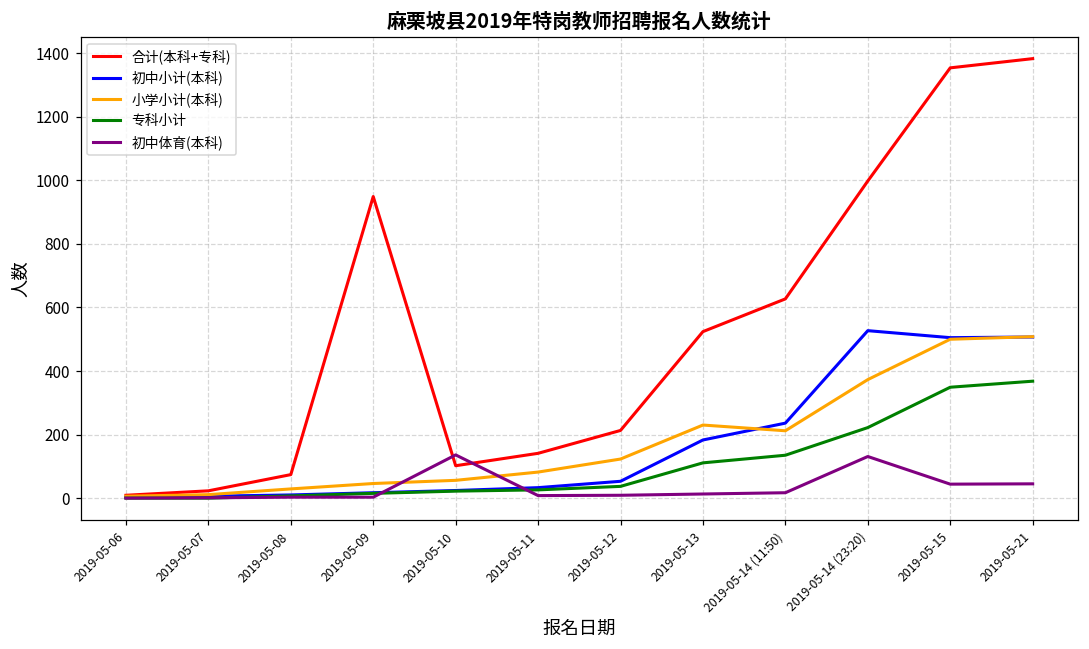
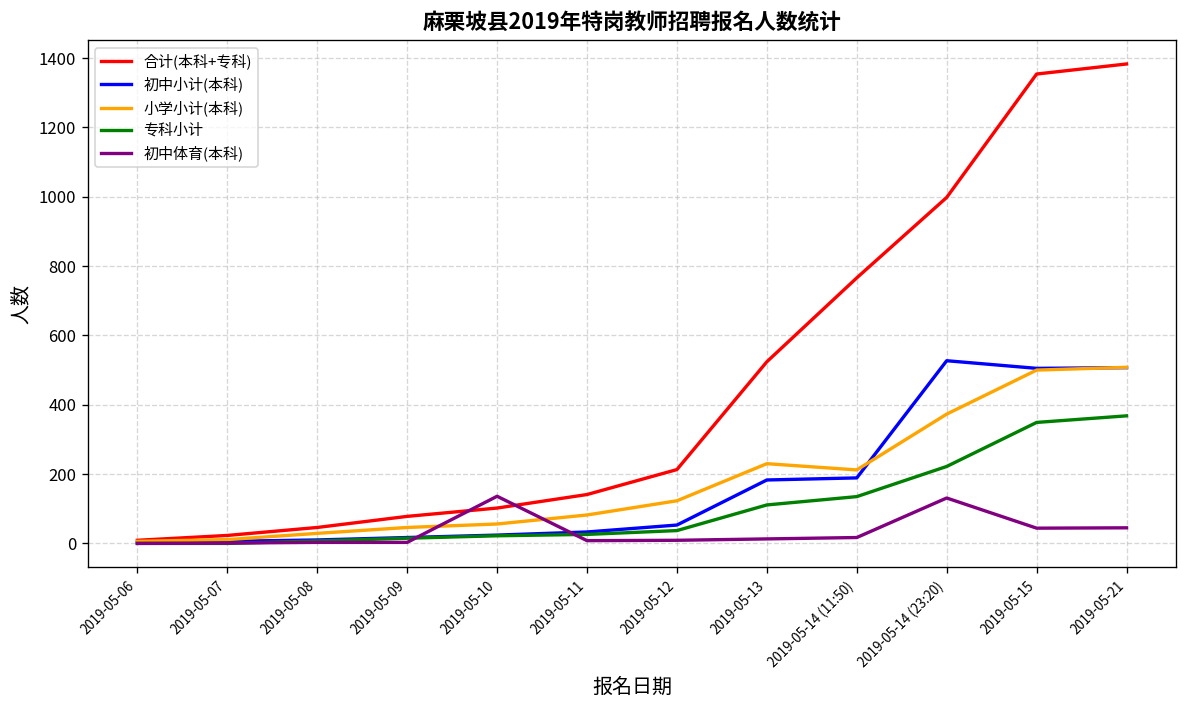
合计(本科+专科), 2019-05-08: 70 -> 50
合计(本科+专科), 2019-05-09: 950 -> 80
合计(本科+专科), 2019-05-14 (11:50): 630 -> 770
初中小计(本科), 2019-05-14 (11:50): 240 -> 190
